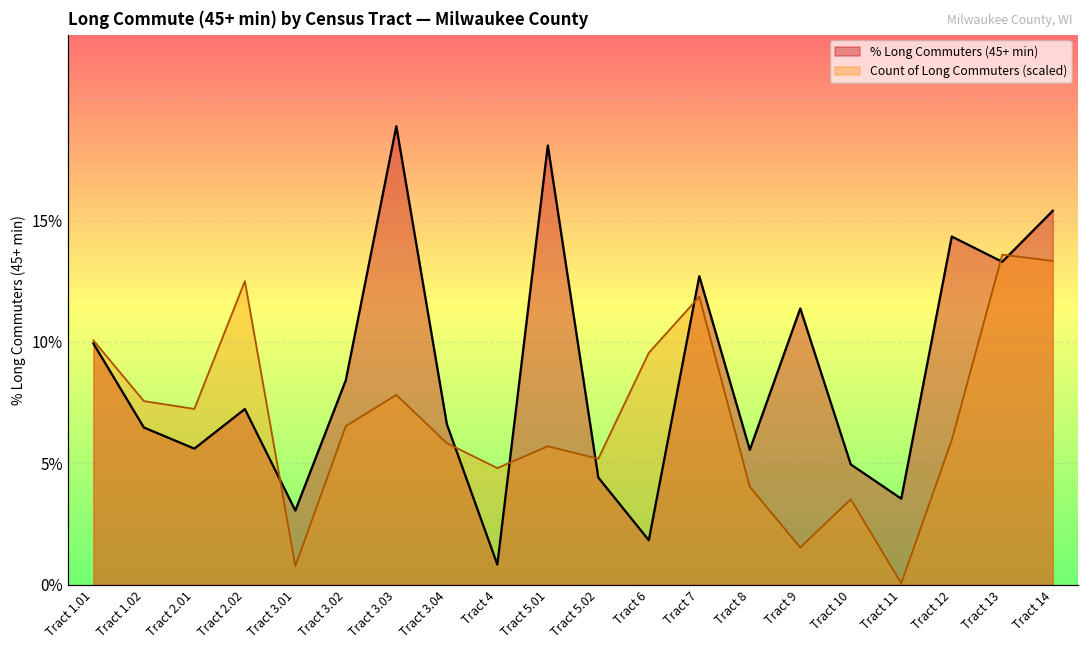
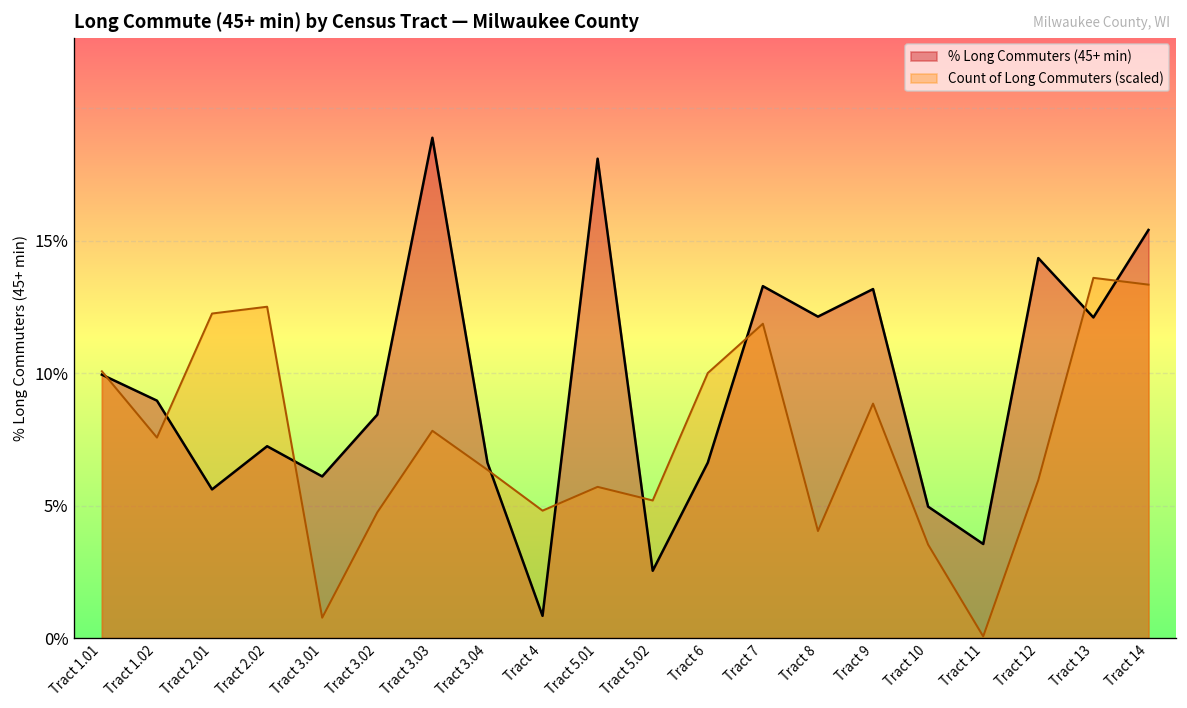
% Long Commuters (45+ min), Tract 1.02: 6.5% -> 9.0%
Count of Long Commuters (scaled), Tract 2.01: 7.2% -> 12.2%
% Long Commuters (45+ min), Tract 3.01: 3.1% -> 6.1%
Count of Long Commuters (scaled), Tract 3.02: 6.5% -> 4.7%
Count of Long Commuters (scaled), Tract 3.04: 5.8% -> 6.3%
% Long Commuters (45+ min), Tract 5.02: 4.4% -> 2.5%
% Long Commuters (45+ min), Tract 6: 1.8% -> 6.6%
Count of Long Commuters (scaled), Tract 6: 9.6% -> 10.0%
% Long Commuters (45+ min), Tract 7: 12.7% -> 13.3%
% Long Commuters (45+ min), Tract 8: 5.6% -> 12.1%
% Long Commuters (45+ min), Tract 9: 11.4% -> 13.2%
Count of Long Commuters (scaled), Tract 9: 1.5% -> 8.8%
% Long Commuters (45+ min), Tract 13: 13.3% -> 12.1%
